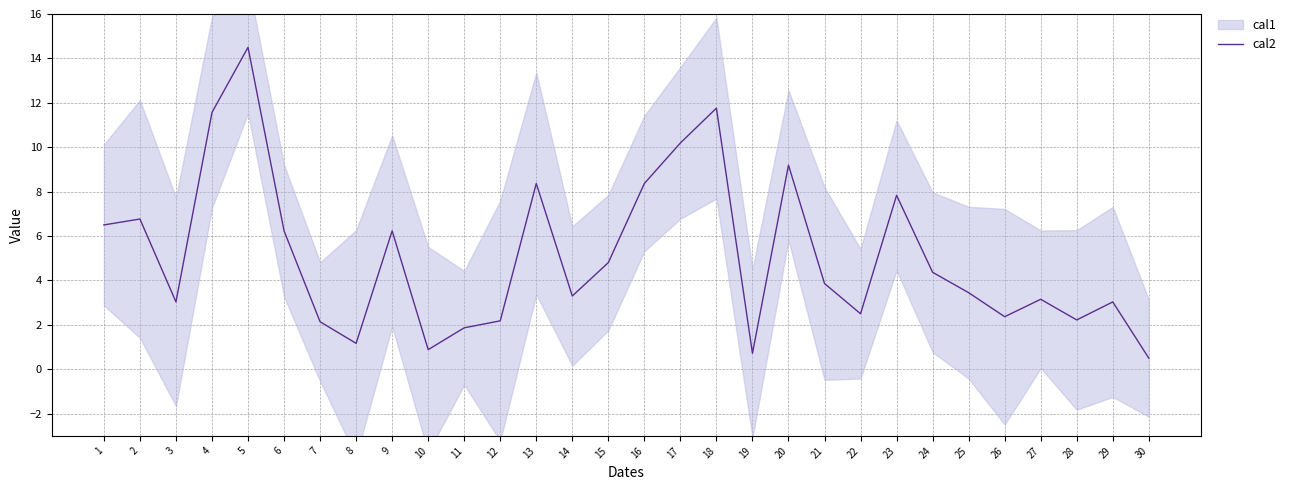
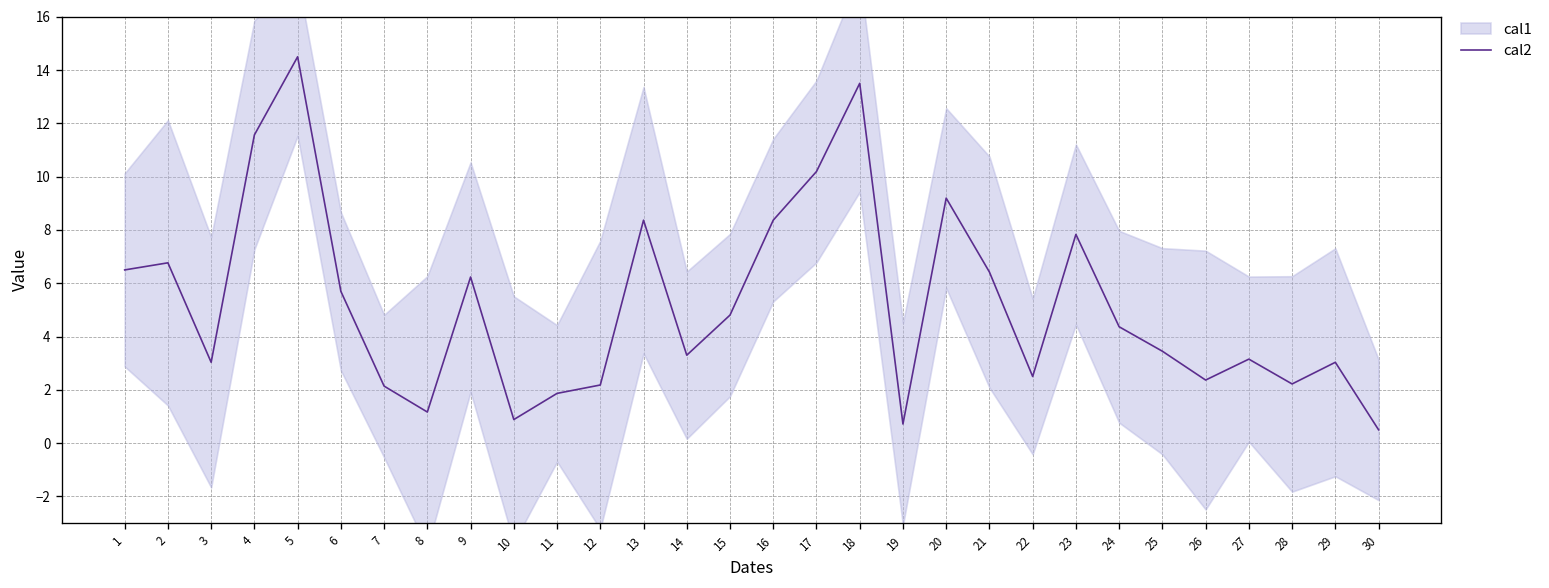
cal2, 6: 6.2 -> 5.7
cal2, 18: 11.8 -> 13.5
cal2, 21: 3.9 -> 6.4
